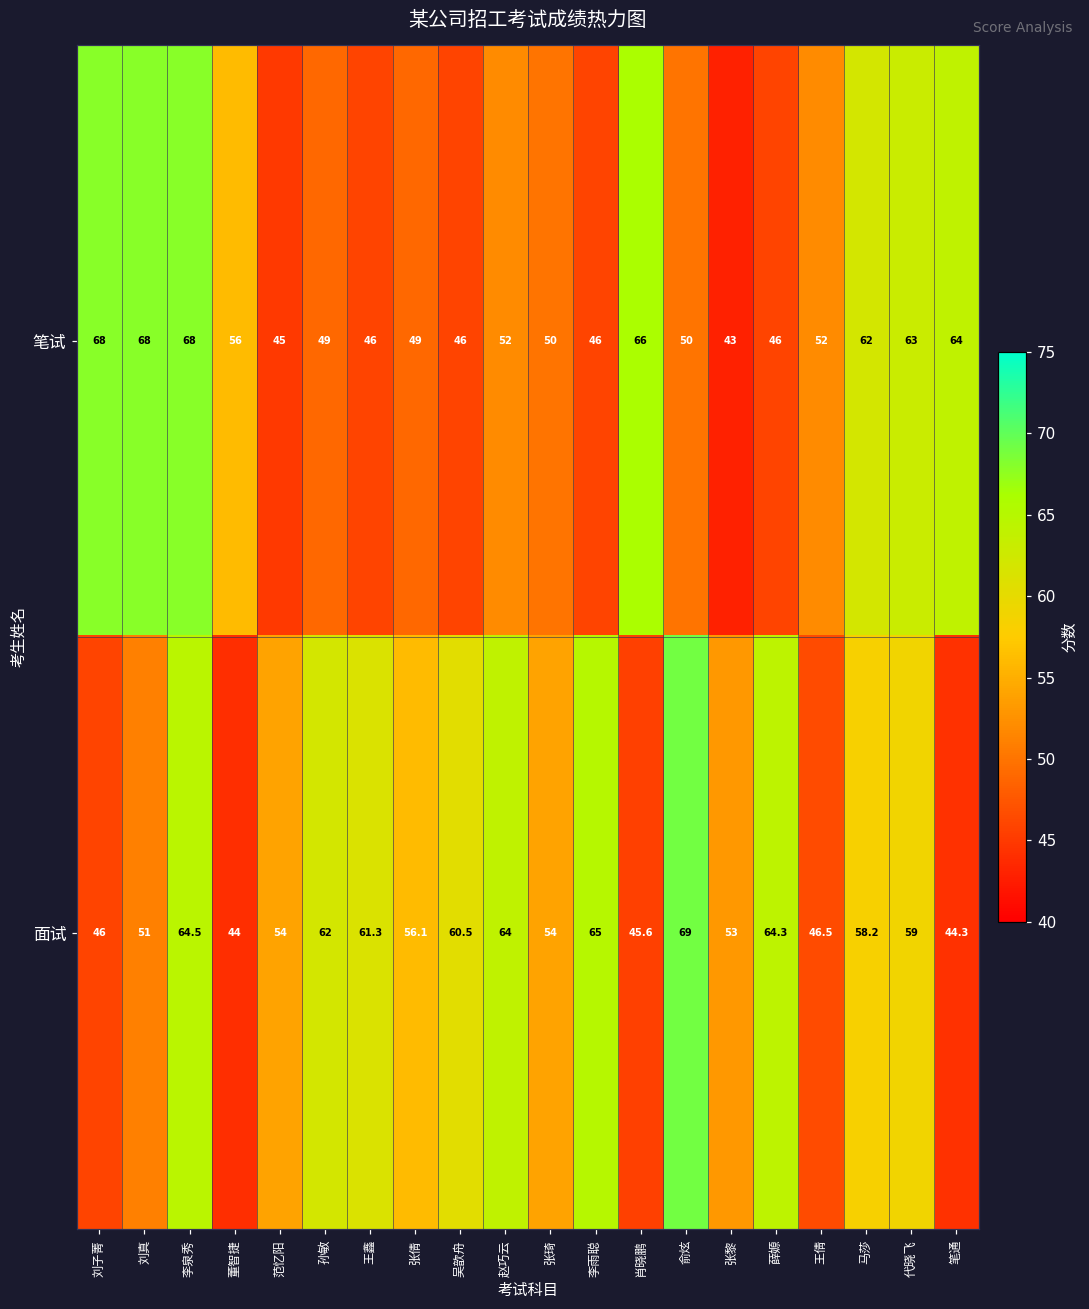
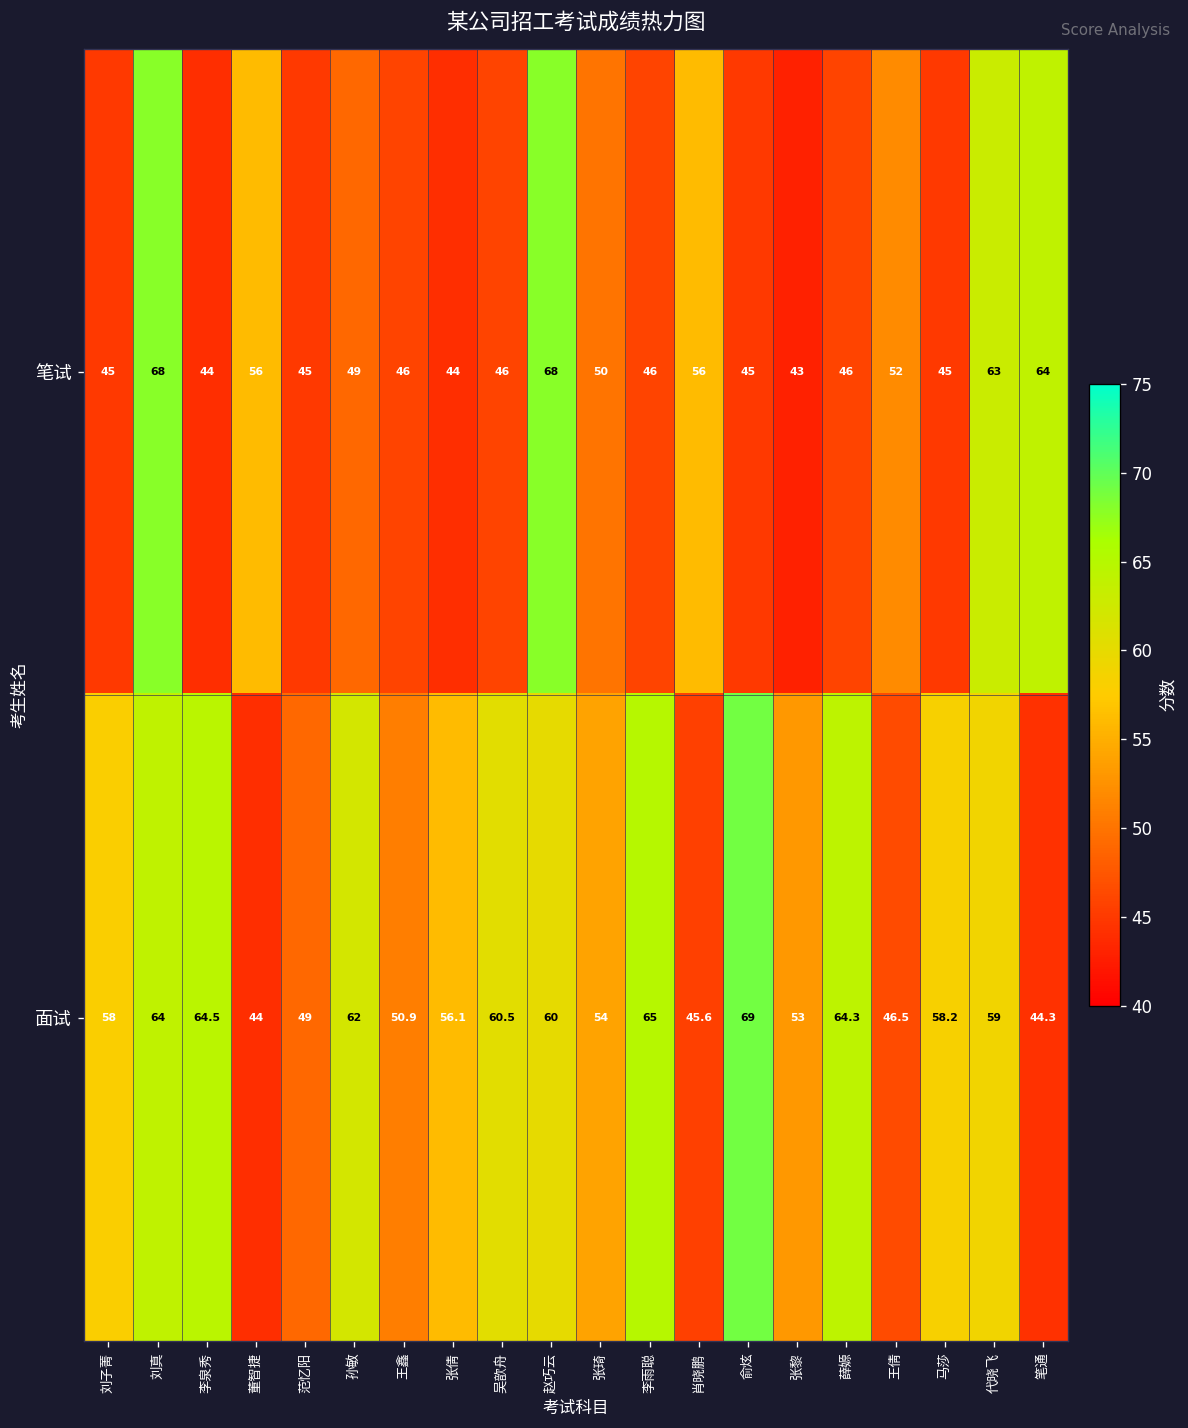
笔试, 刘子菁: 68 -> 45
笔试, 李泉秀: 68 -> 44
笔试, 张倩: 49 -> 44
笔试, 赵巧云: 52 -> 68
笔试, 肖晓鹏: 66 -> 56
笔试, 俞炫: 50 -> 45
笔试, 马莎: 62 -> 45
面试, 刘子菁: 46 -> 58
面试, 刘真: 51 -> 64
面试, 范忆阳: 54 -> 49
面试, 王鑫: 61.3 -> 50.9
面试, 赵巧云: 64 -> 60
